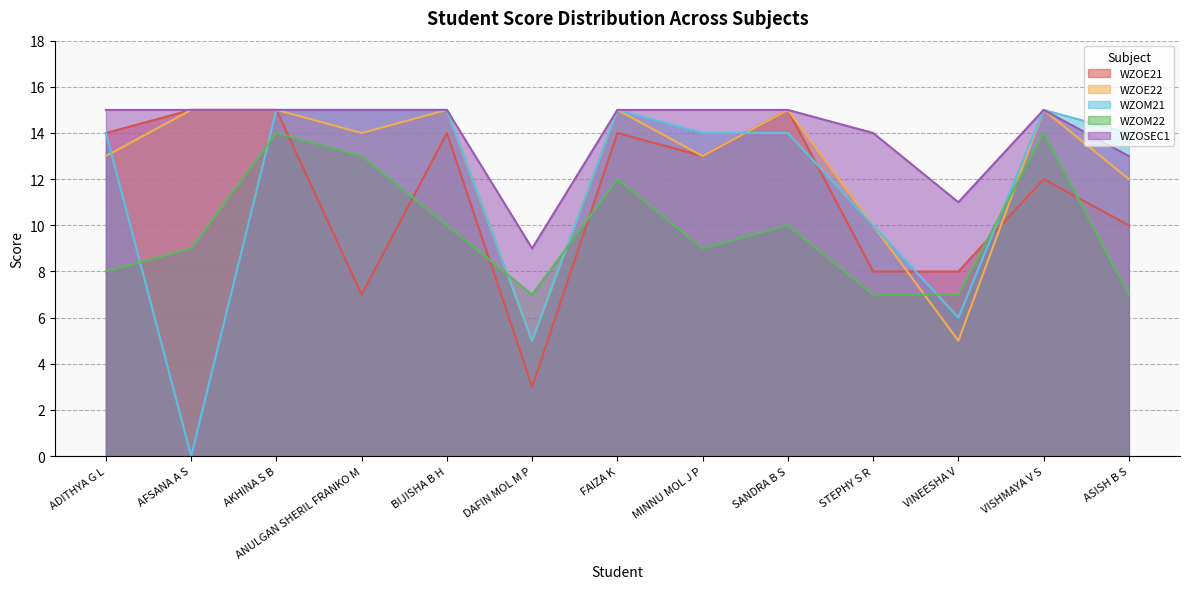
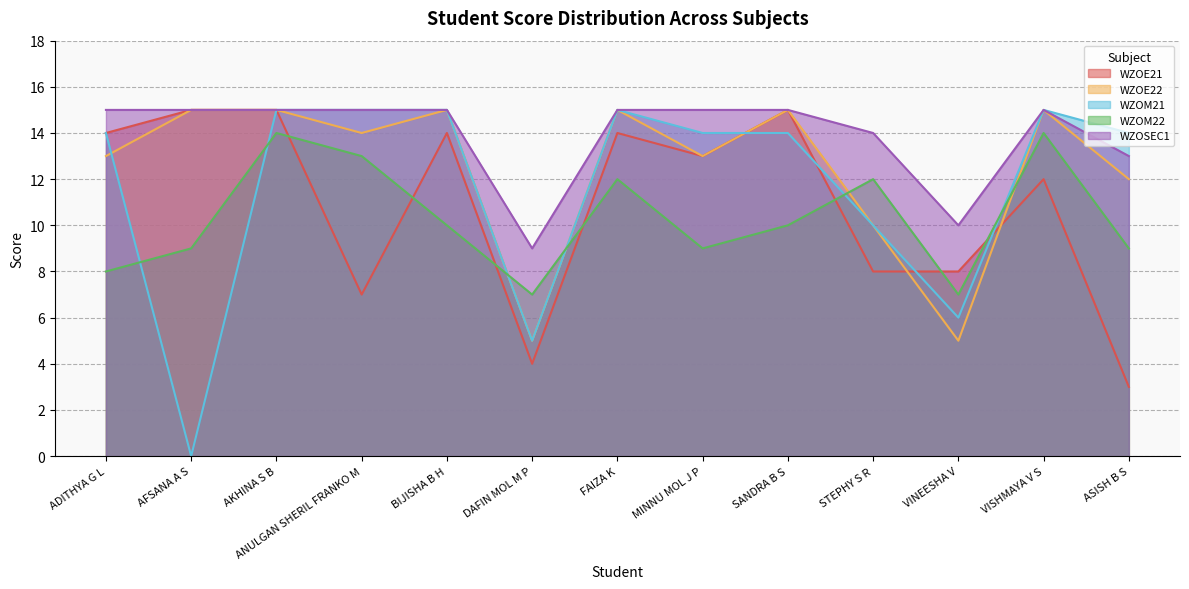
WZOE21, DAFIN MOL M P: 3 -> 4
WZOM22, STEPHY S R: 7 -> 12
WZOSEC1, VINEESHA V: 11 -> 10
WZOE21, ASISH B S: 10 -> 3
WZOM22, ASISH B S: 7 -> 9
